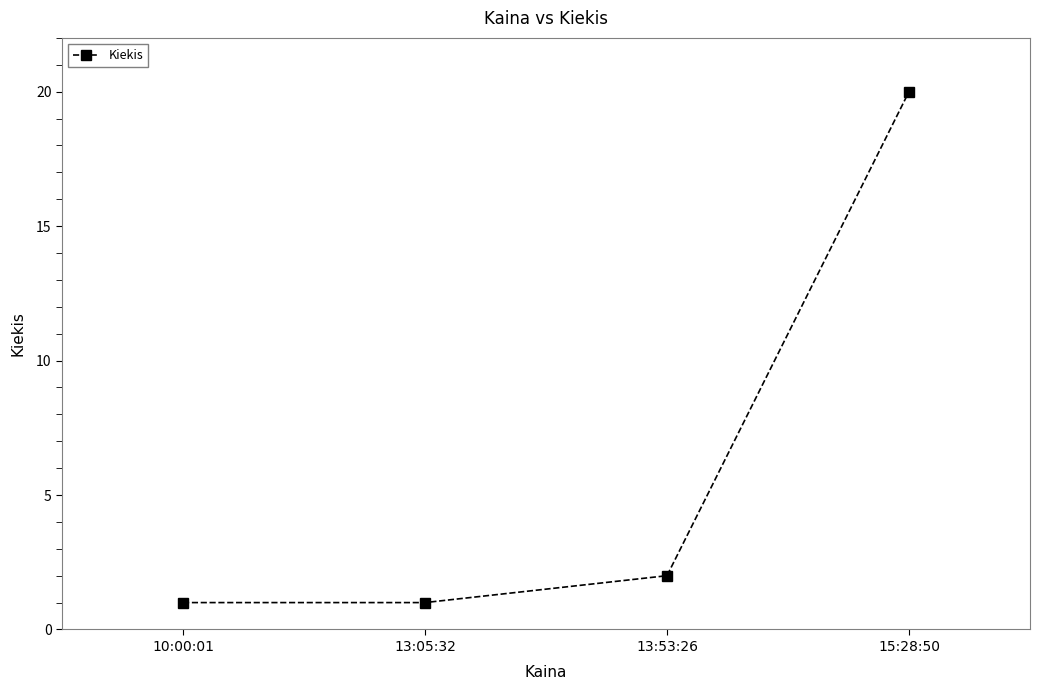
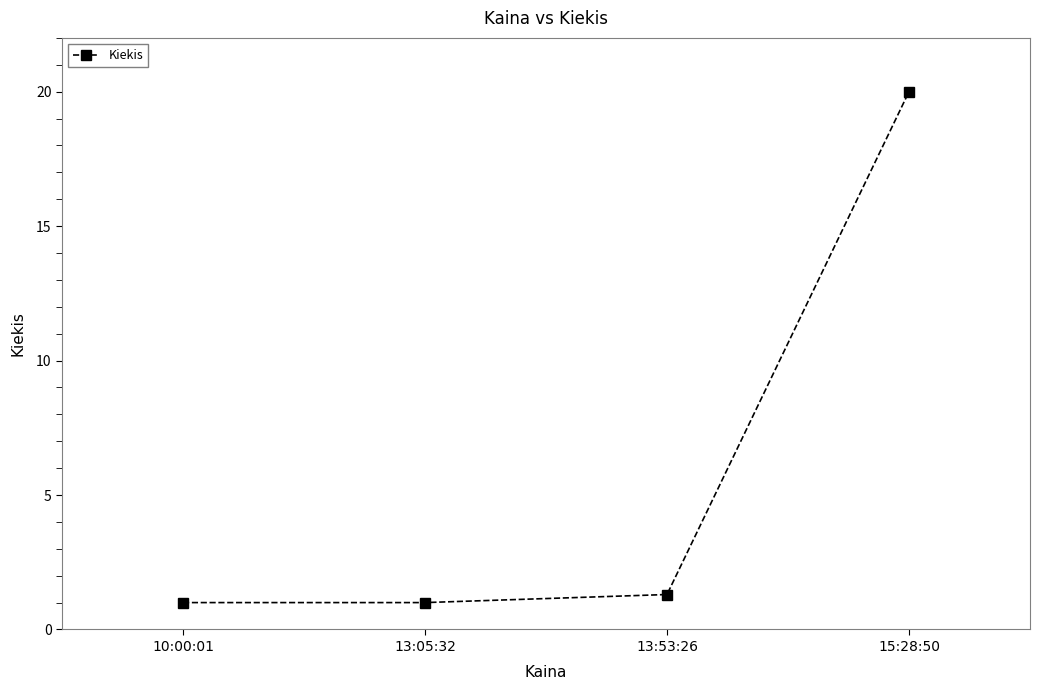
13:53:26: 2.0 -> 1.3
